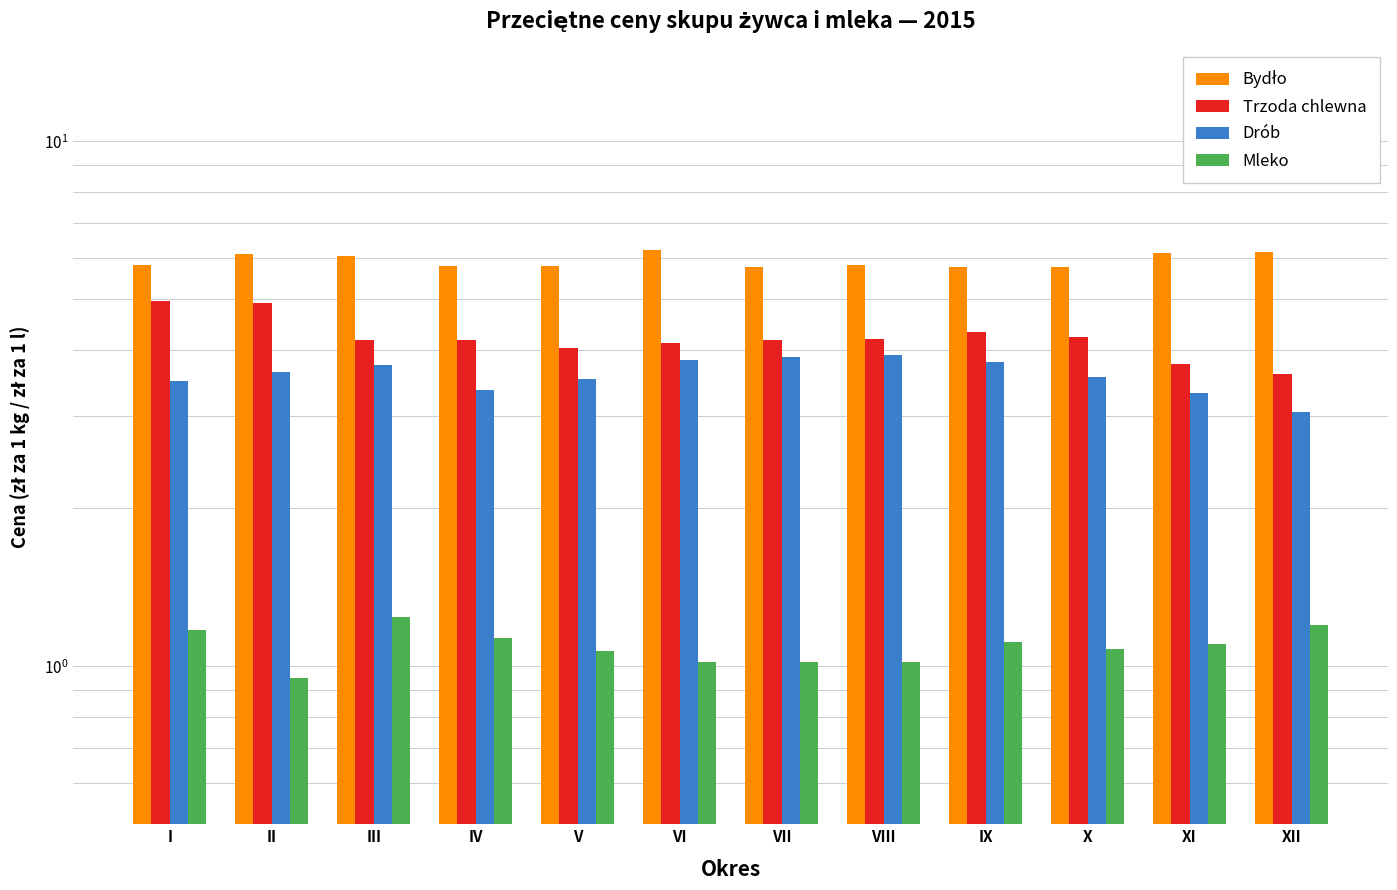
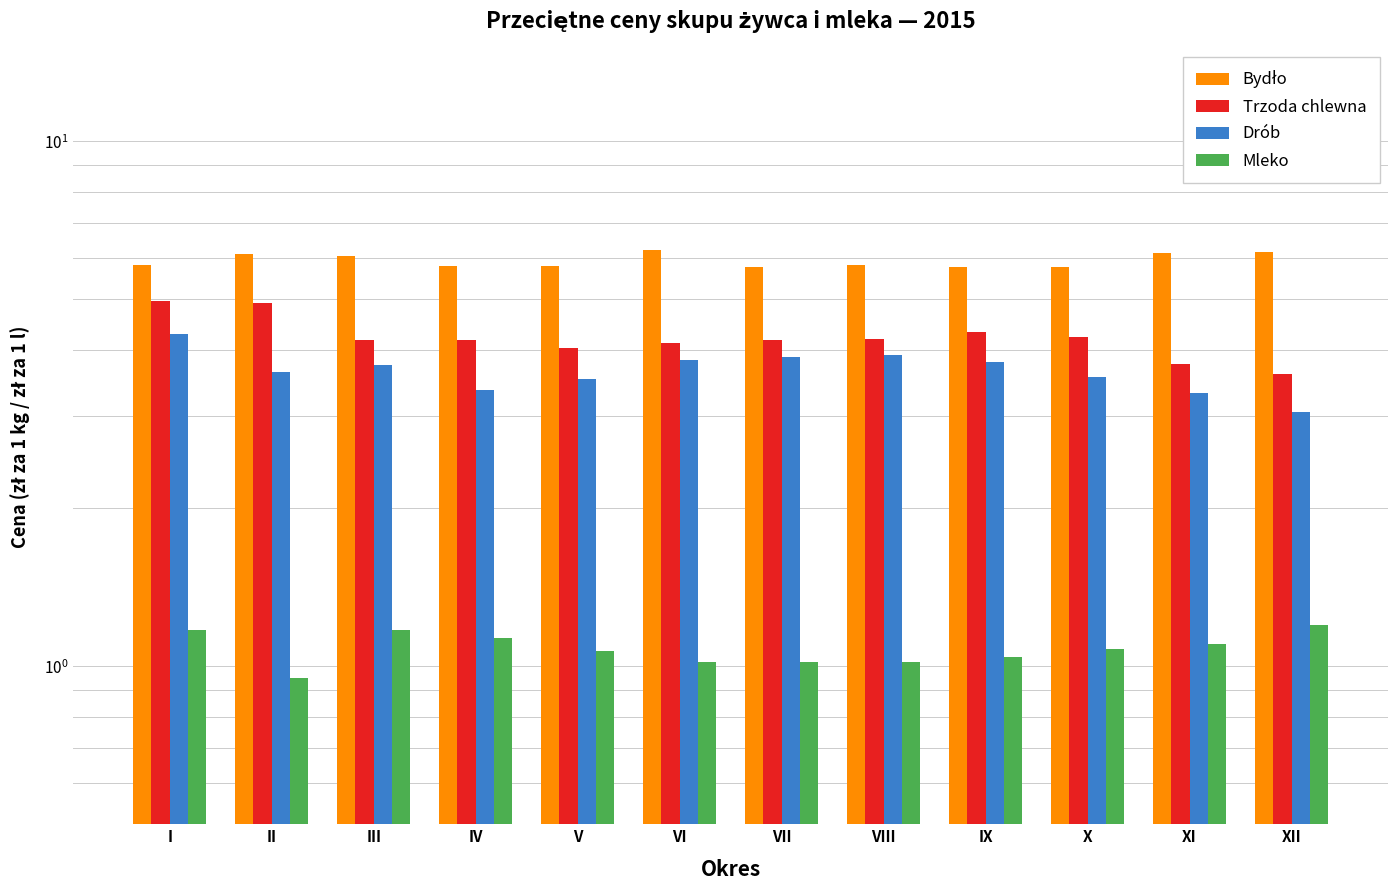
Drób, I: 3.5 -> 4.3
Mleko, III: 1.24 -> 1.17
Mleko, IX: 1.11 -> 1.04
